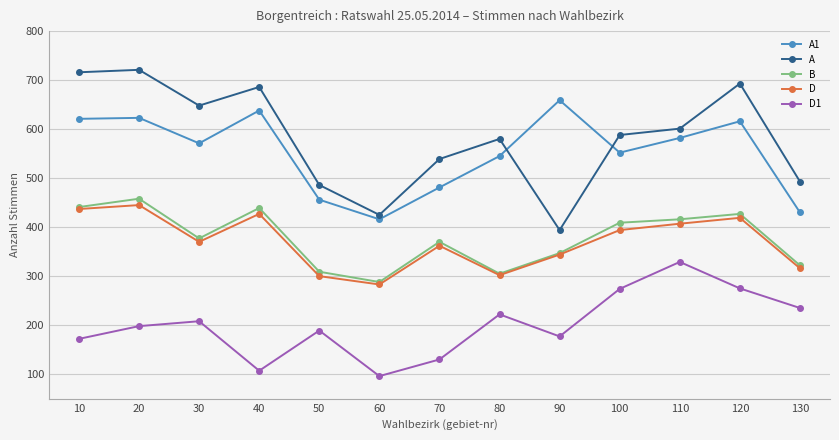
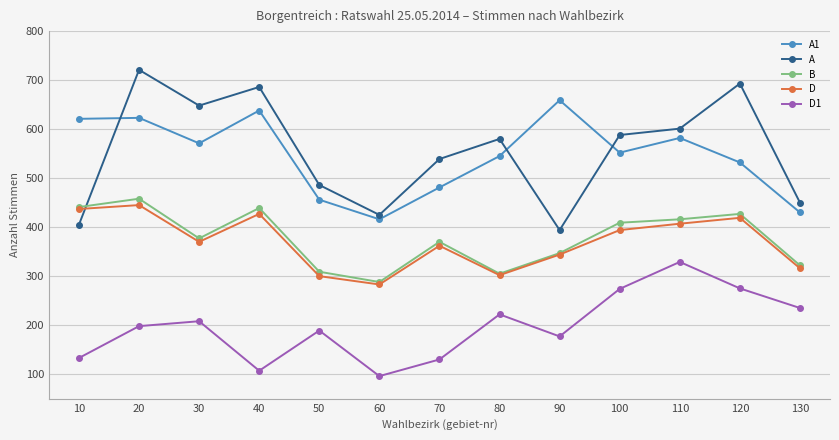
A, 10: 720 -> 410
D1, 10: 170 -> 130
A1, 120: 620 -> 530
A, 130: 490 -> 450
